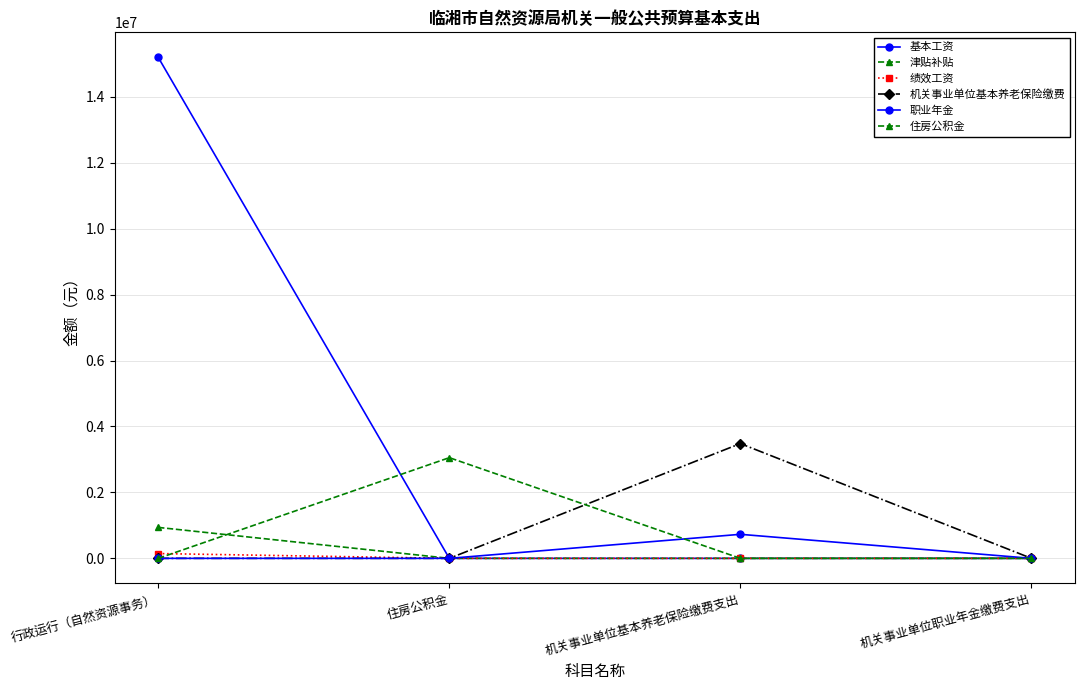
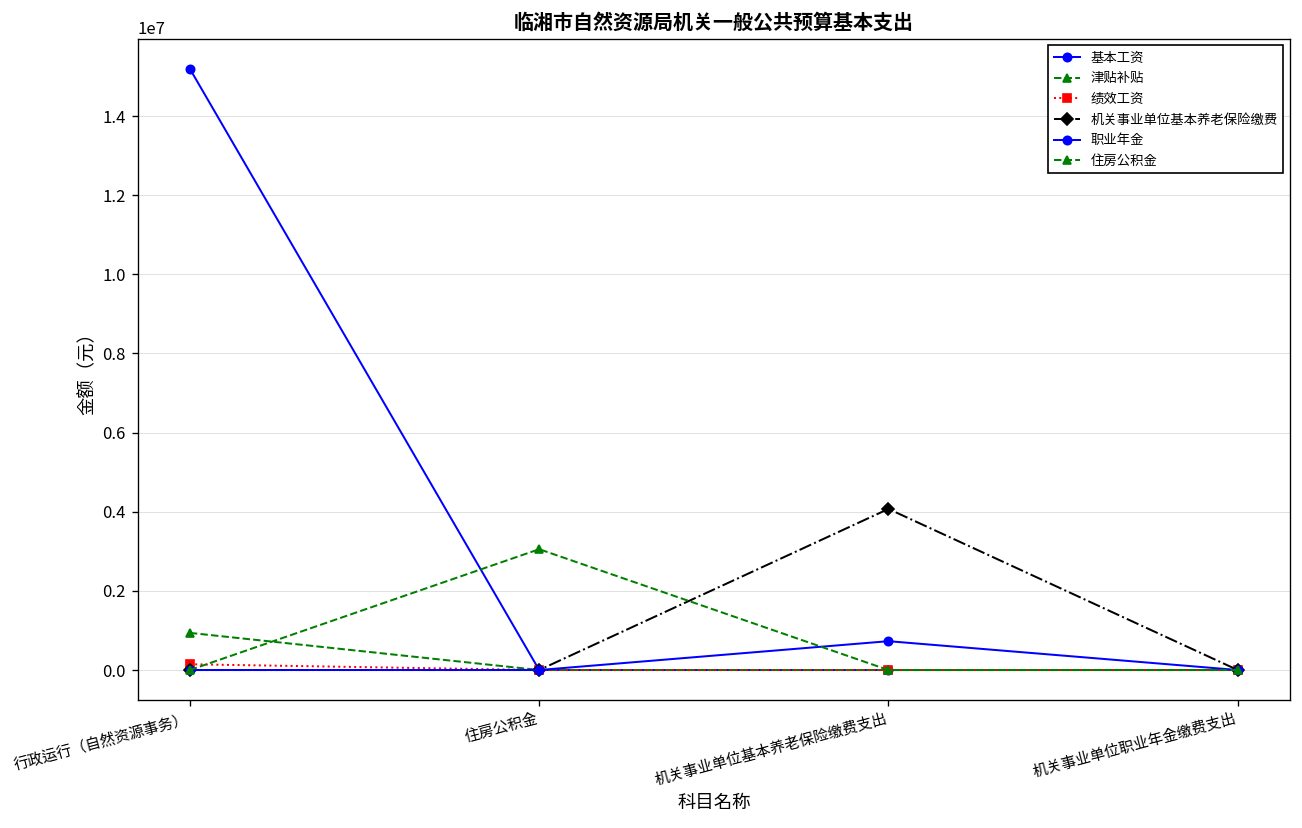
机关事业单位基本养老保险缴费, 机关事业单位基本养老保险缴费支出: 3500000 -> 4100000
